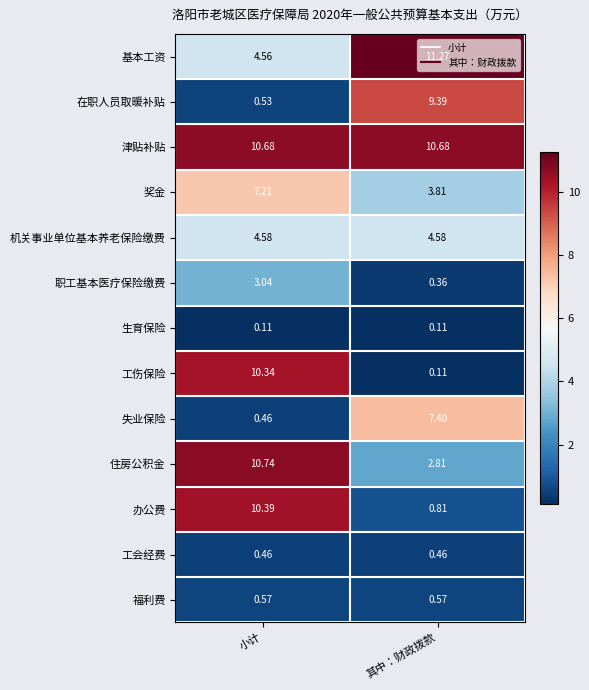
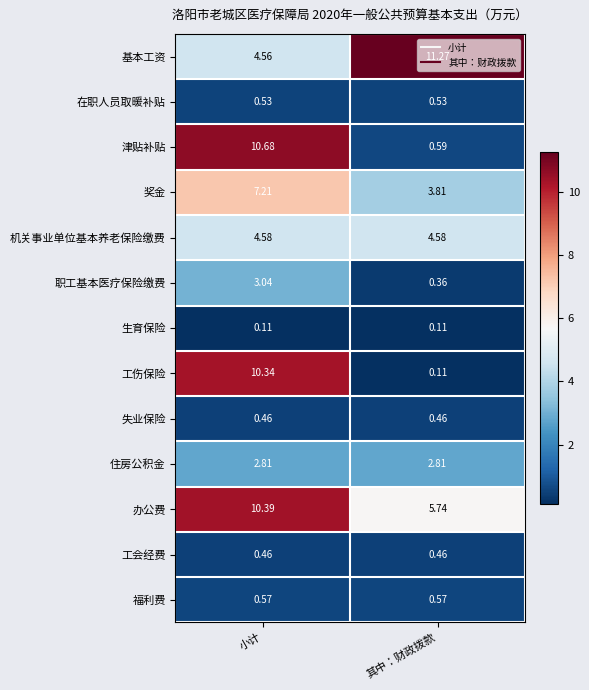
在职人员取暖补贴, 其中：财政拨款: 9.39 -> 0.53
津贴补贴, 其中：财政拨款: 10.68 -> 0.59
失业保险, 其中：财政拨款: 7.40 -> 0.46
住房公积金, 小计: 10.74 -> 2.81
办公费, 其中：财政拨款: 0.81 -> 5.74
